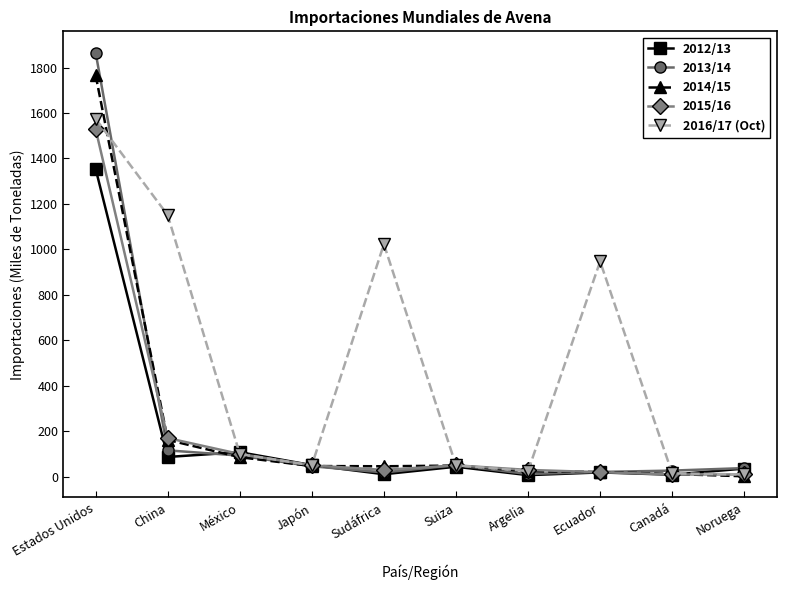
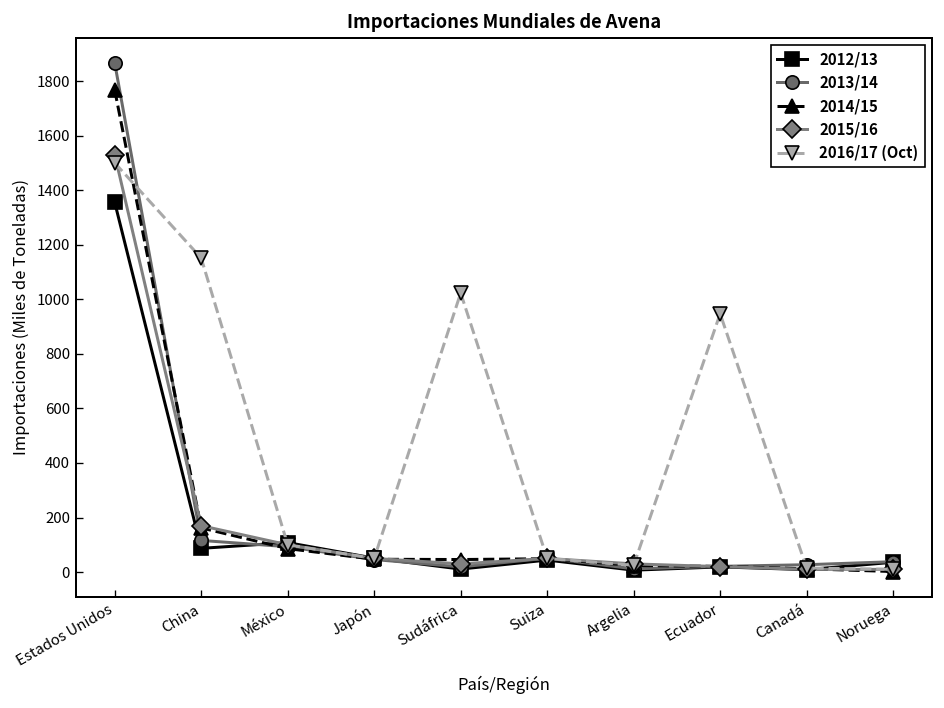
2016/17 (Oct), Estados Unidos: 1580 -> 1500
